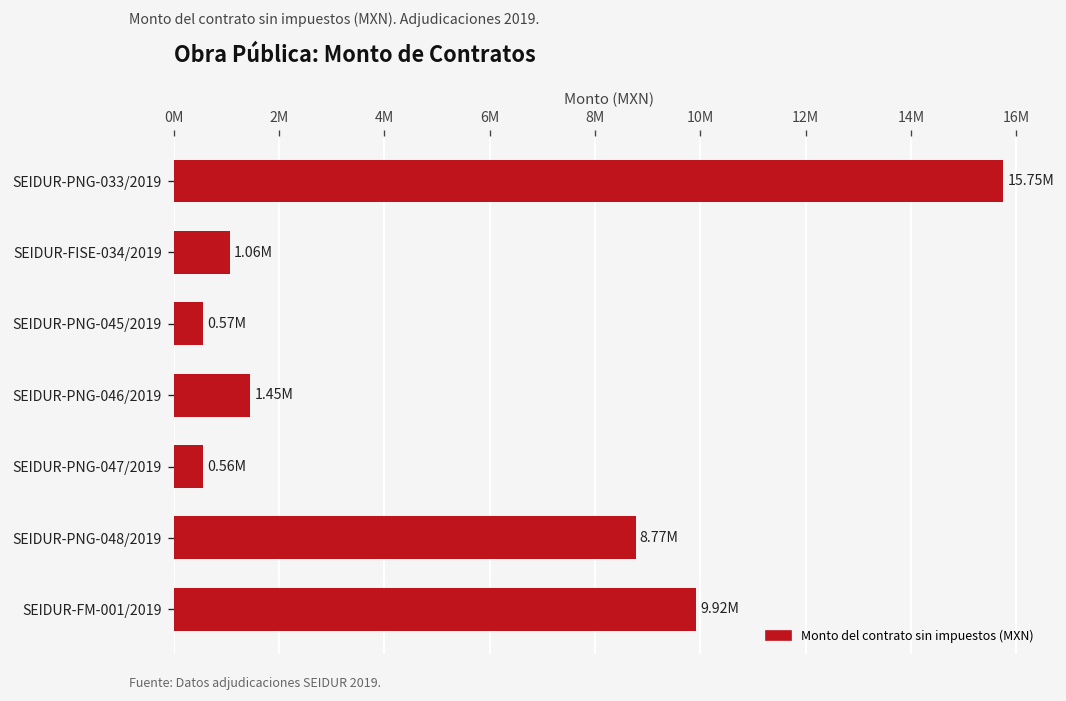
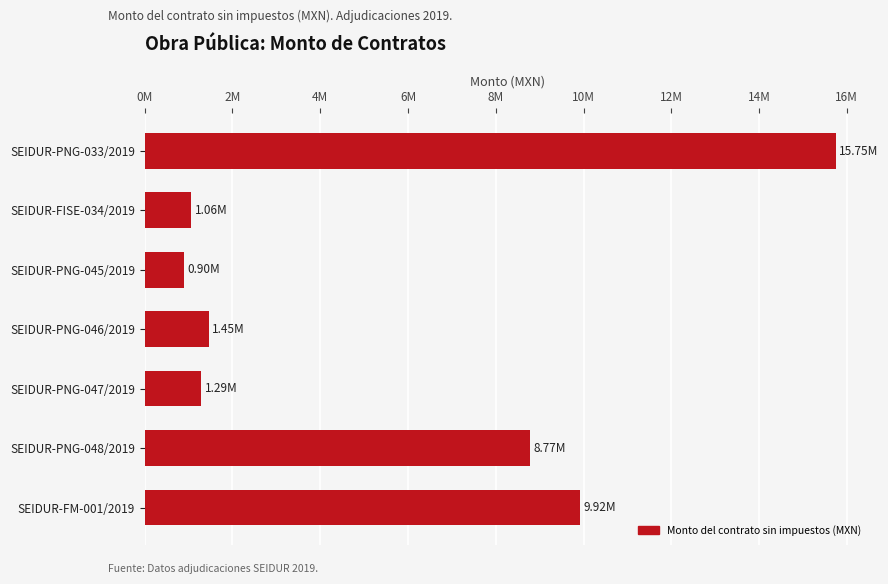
SEIDUR-PNG-045/2019: 0.57M -> 0.90M
SEIDUR-PNG-047/2019: 0.56M -> 1.29M
